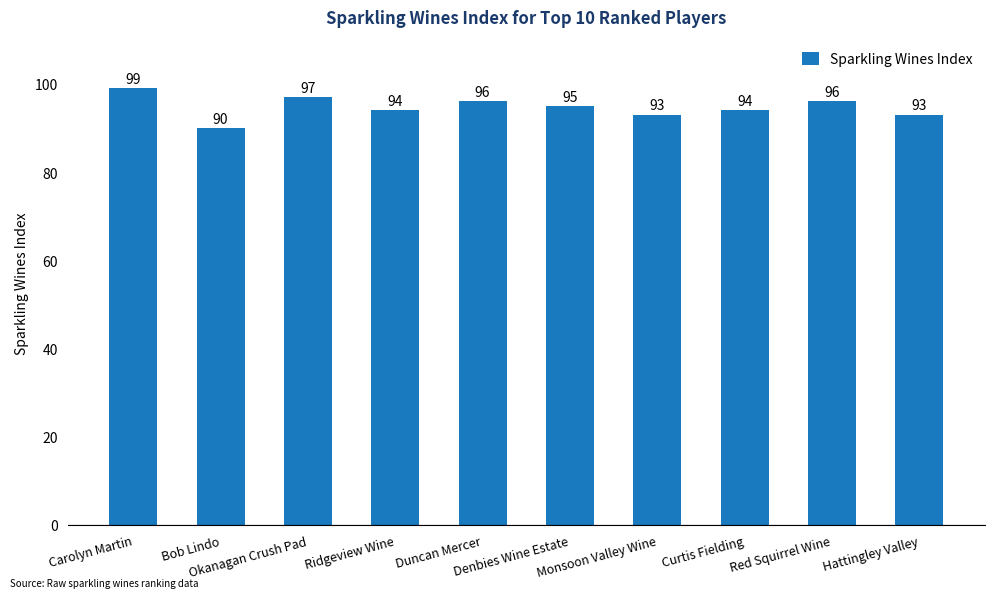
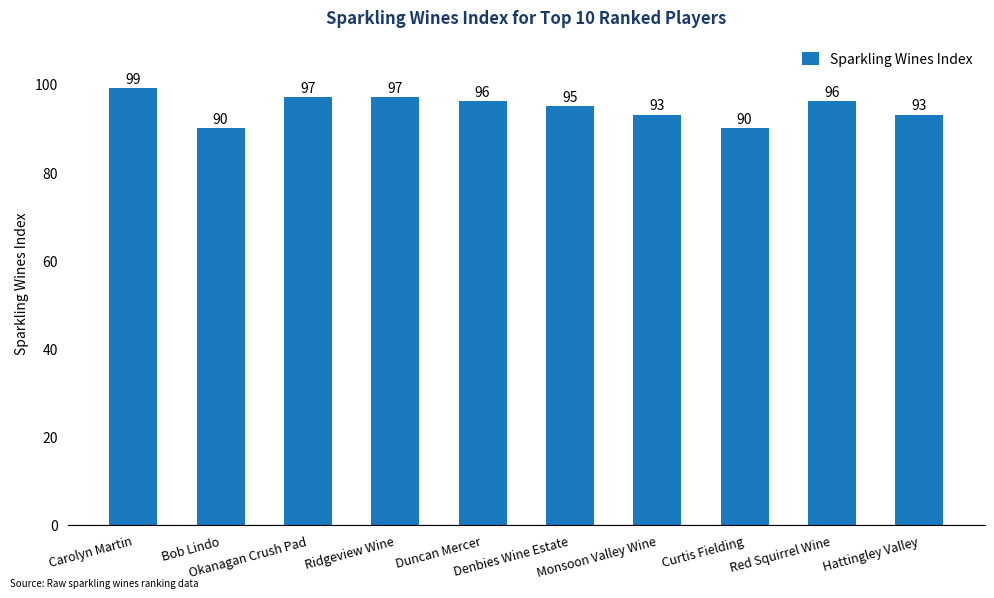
Ridgeview Wine: 94 -> 97
Curtis Fielding: 94 -> 90
